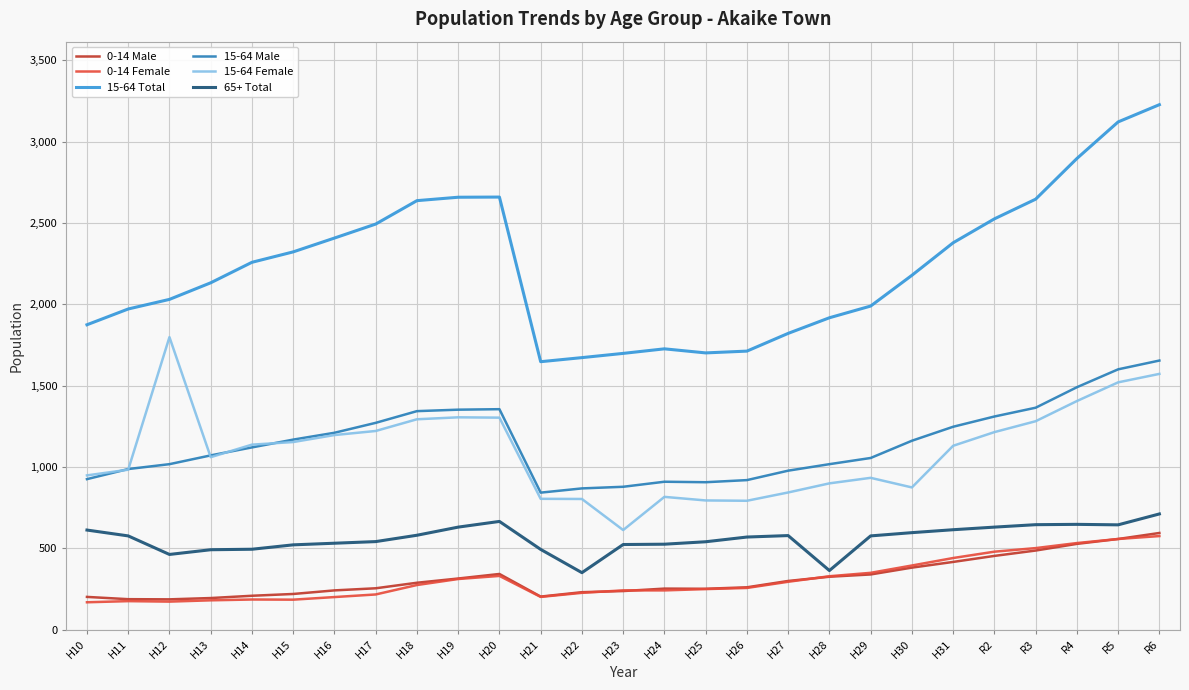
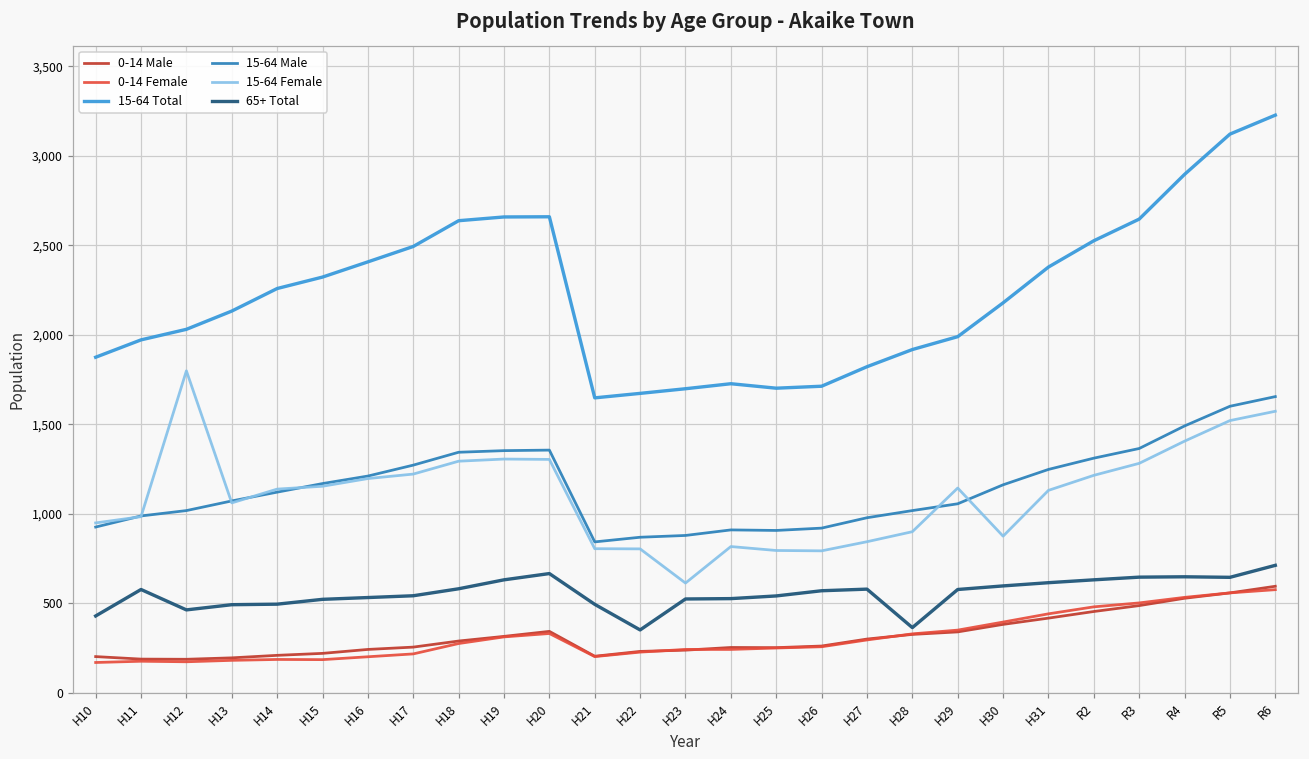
65+ Total, H10: 610 -> 430
15-64 Female, H29: 930 -> 1,140
